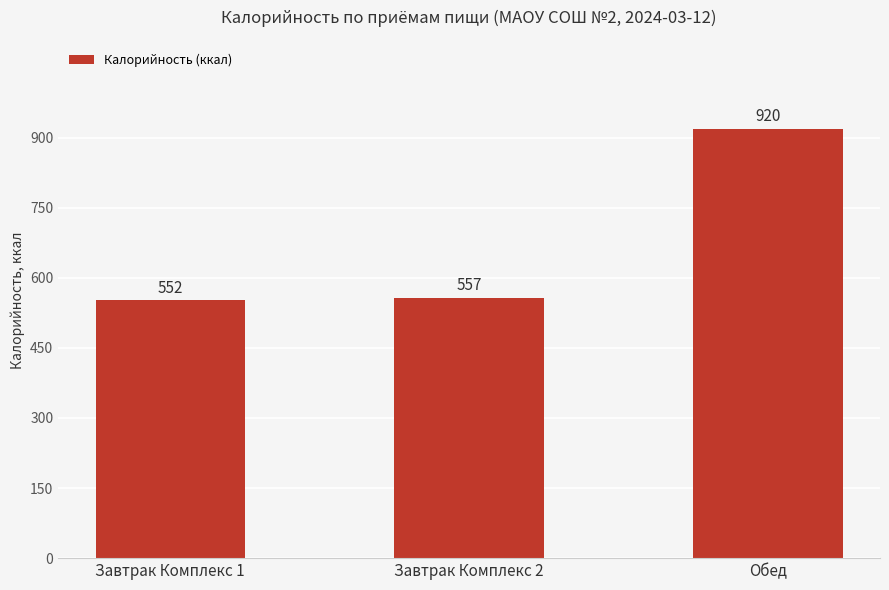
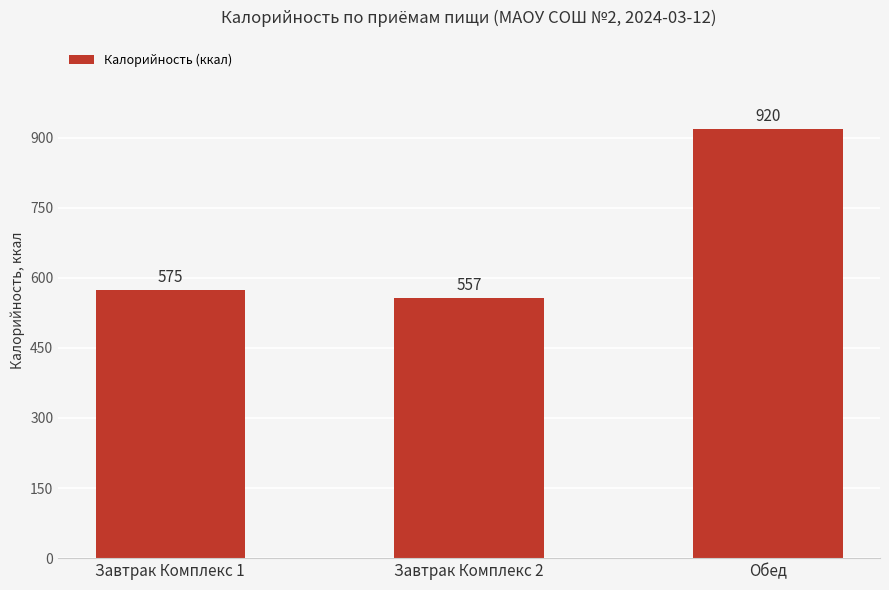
Завтрак Комплекс 1: 552 -> 575
